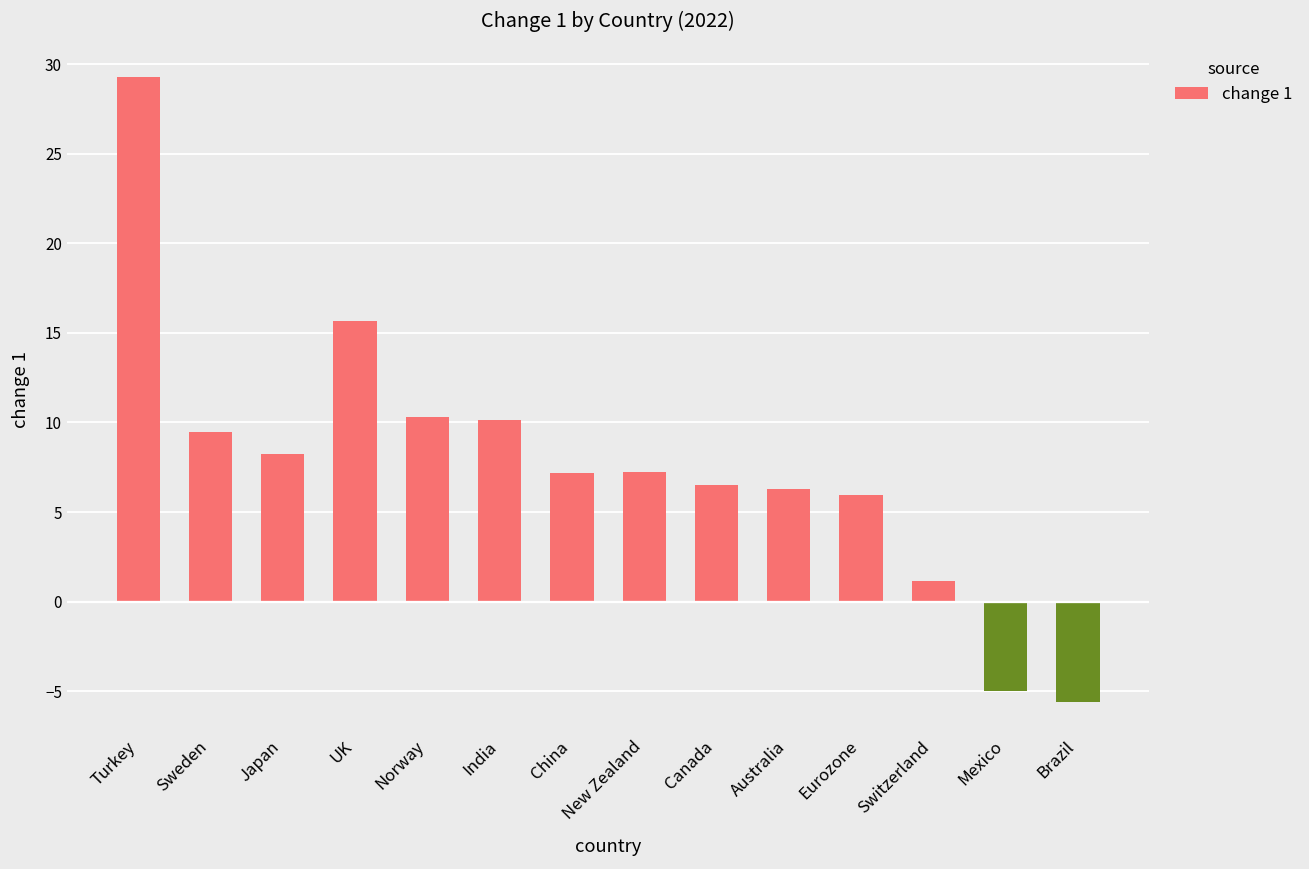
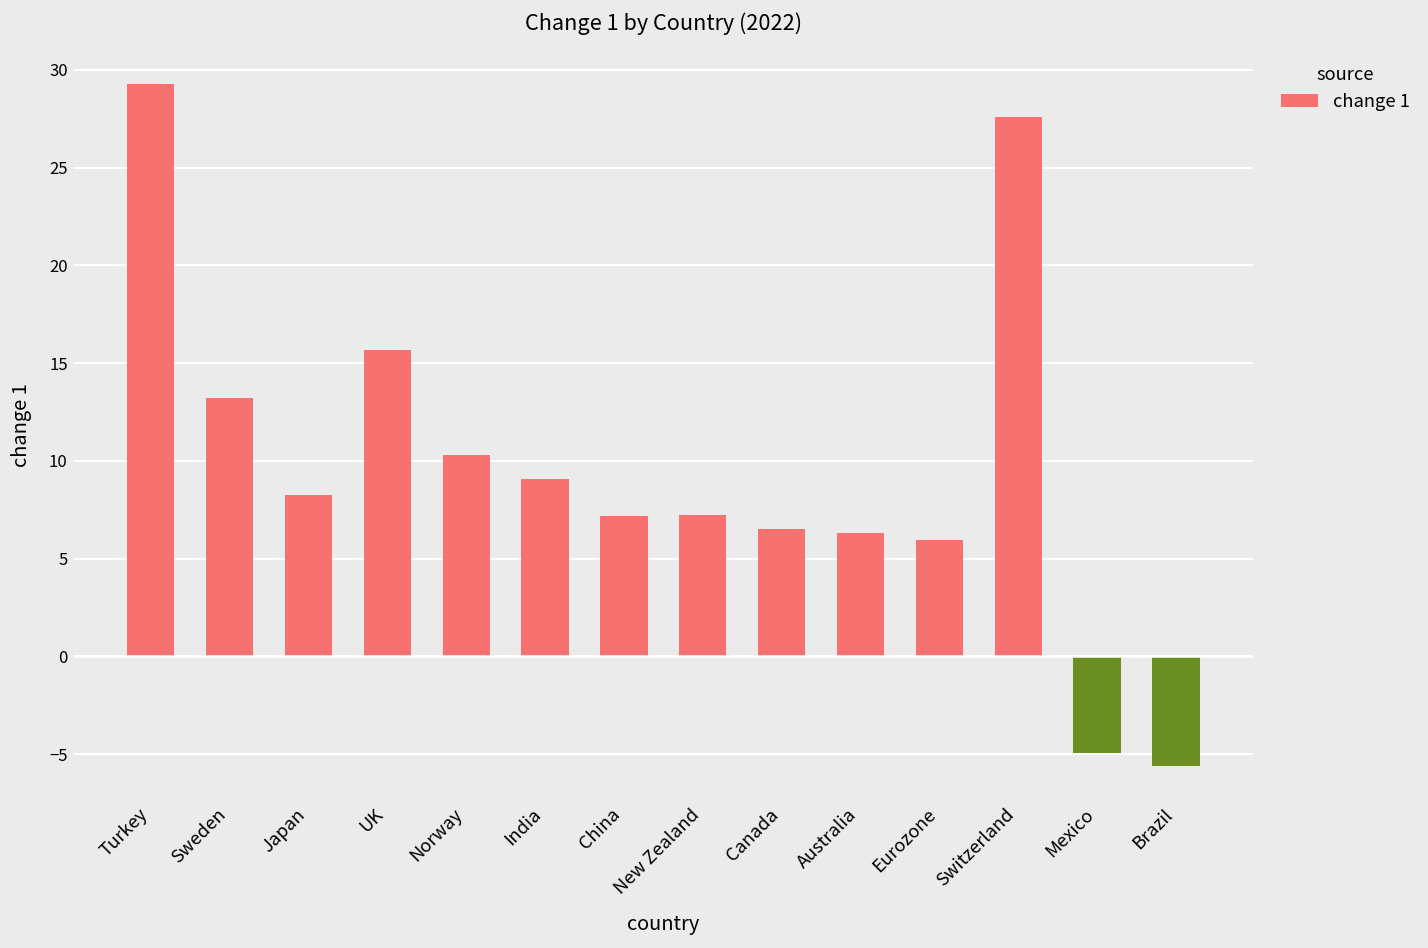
Sweden: 9.5 -> 13.2
India: 10.1 -> 9.1
Switzerland: 1.1 -> 27.6
